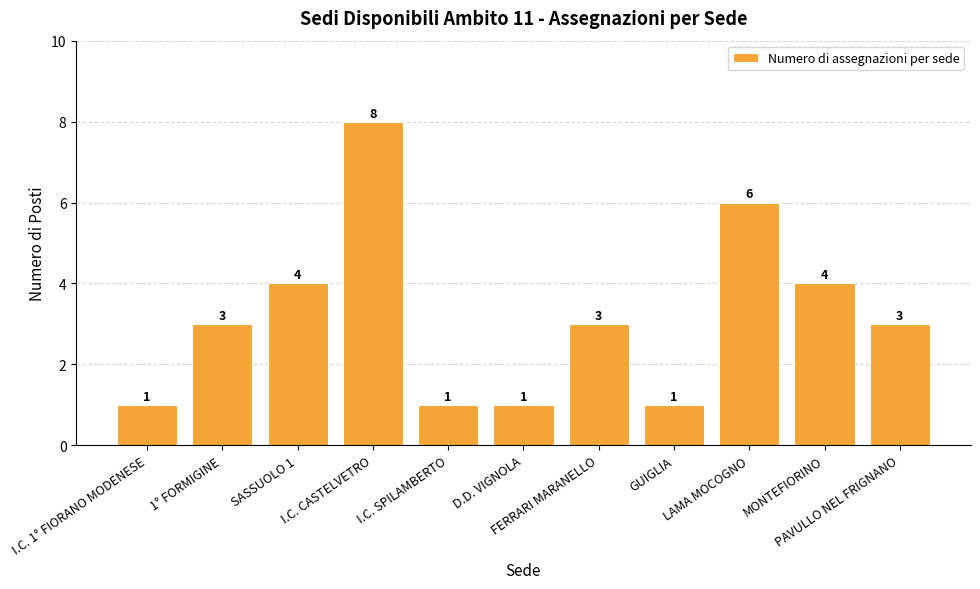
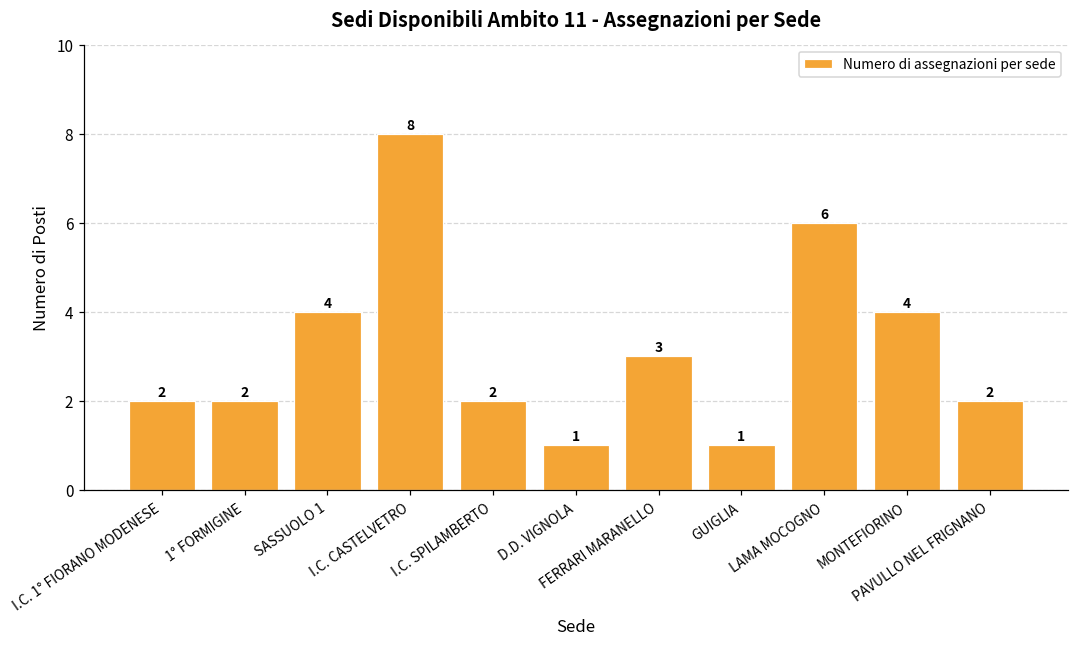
I.C. 1° FIORANO MODENESE: 1 -> 2
1° FORMIGINE: 3 -> 2
I.C. SPILAMBERTO: 1 -> 2
PAVULLO NEL FRIGNANO: 3 -> 2
